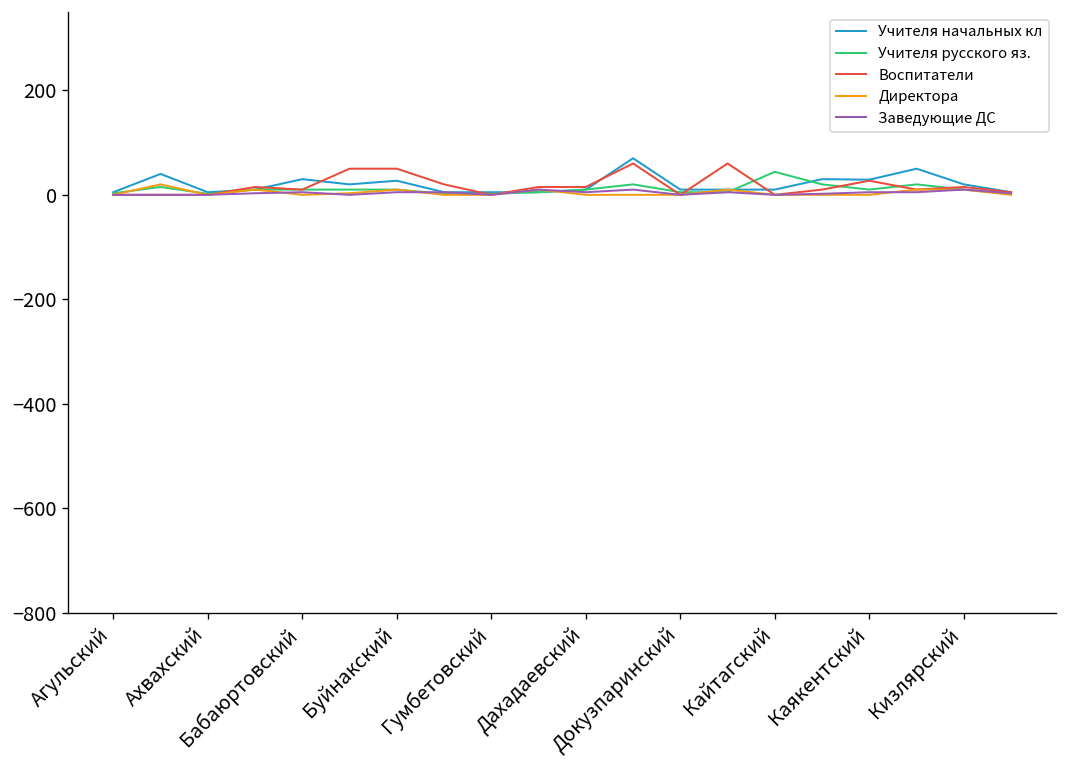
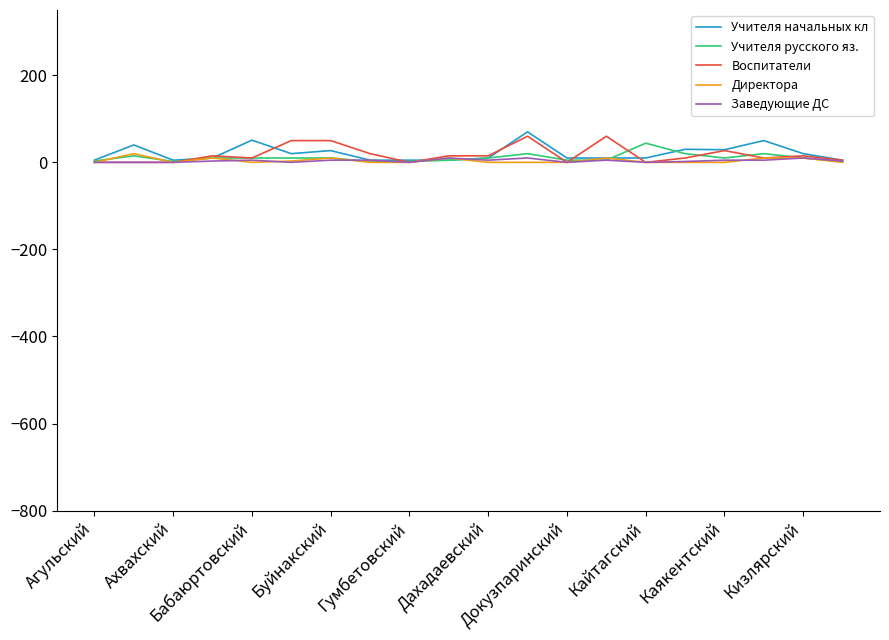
Учителя начальных кл, Бабаюртовский: 30 -> 50
